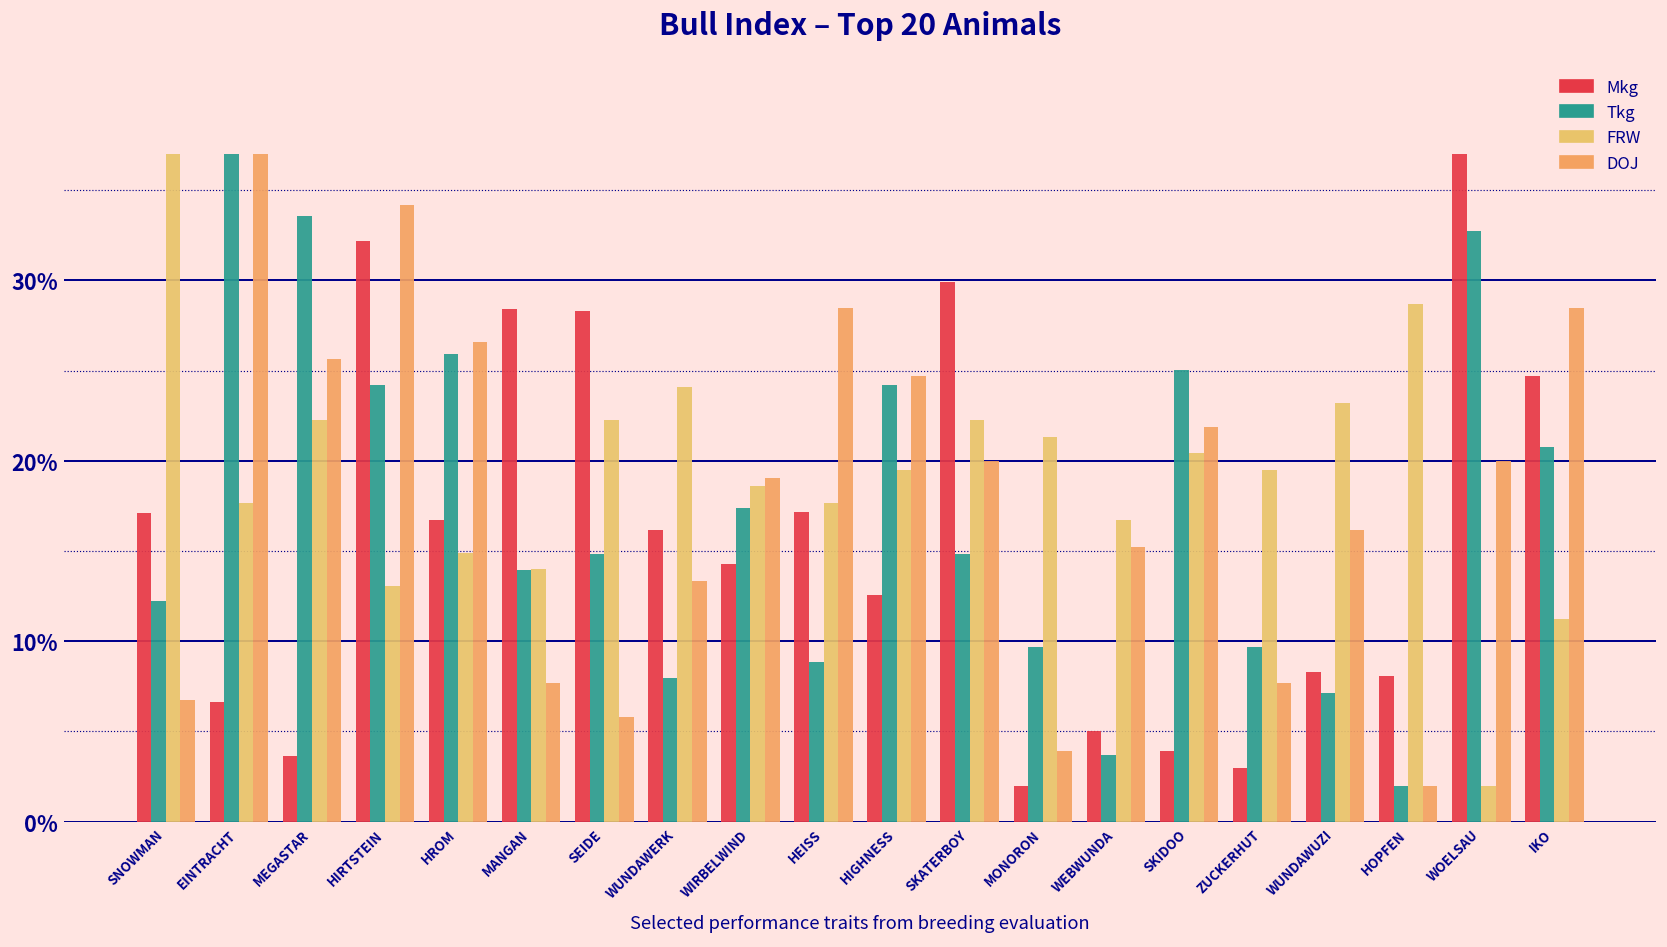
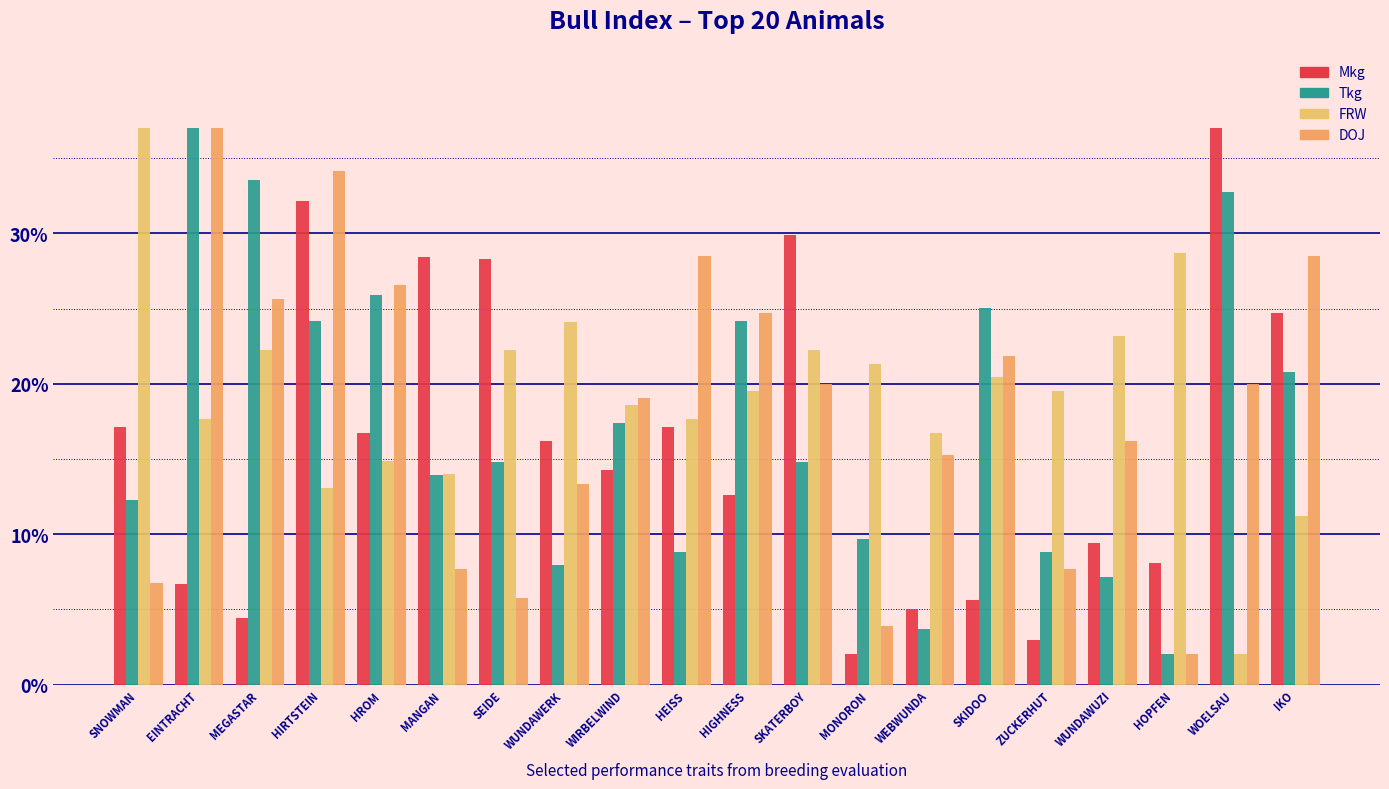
Mkg, MEGASTAR: 3.6% -> 4.4%
Mkg, SKIDOO: 3.9% -> 5.6%
Tkg, ZUCKERHUT: 9.7% -> 8.8%
Mkg, WUNDAWUZI: 8.3% -> 9.4%
